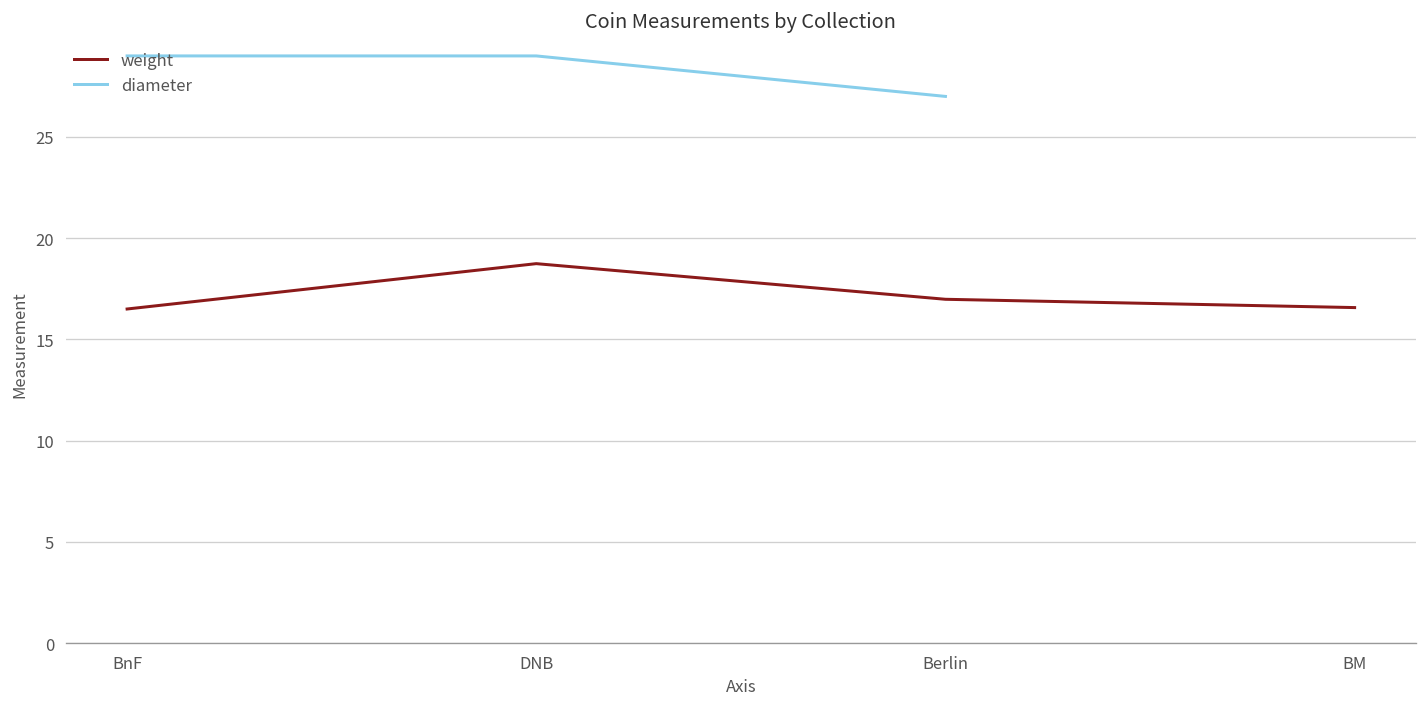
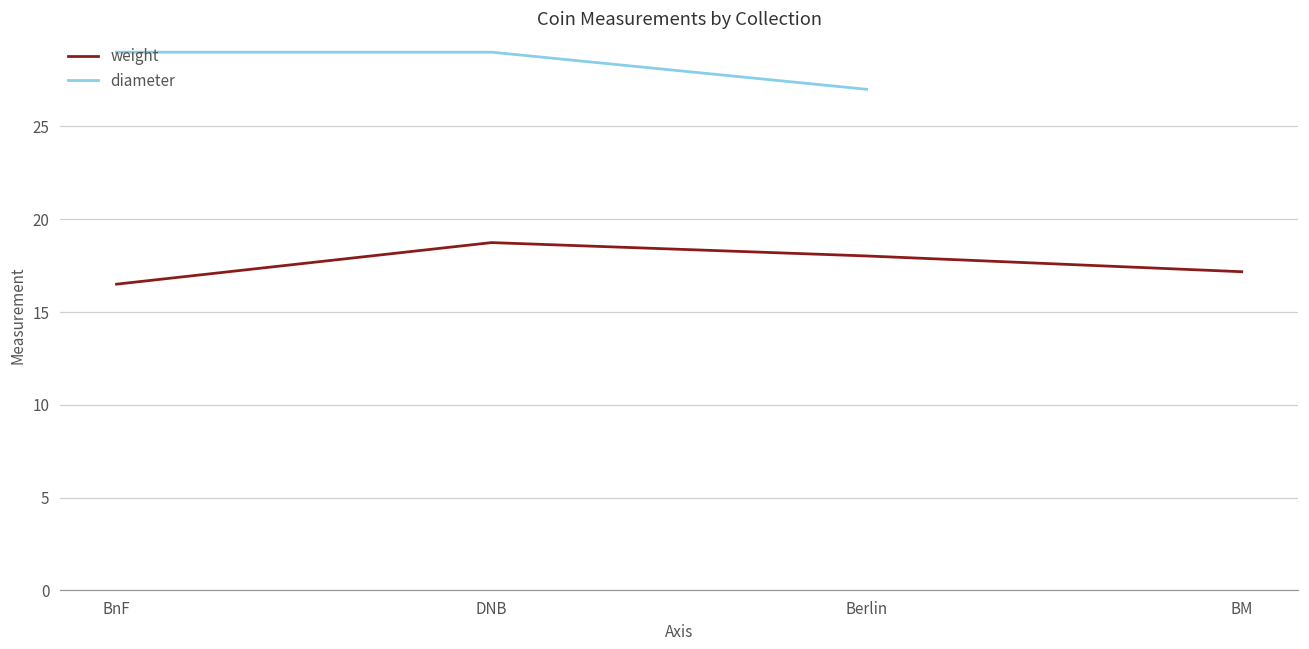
weight, Berlin: 17.0 -> 18.0
weight, BM: 16.6 -> 17.2
